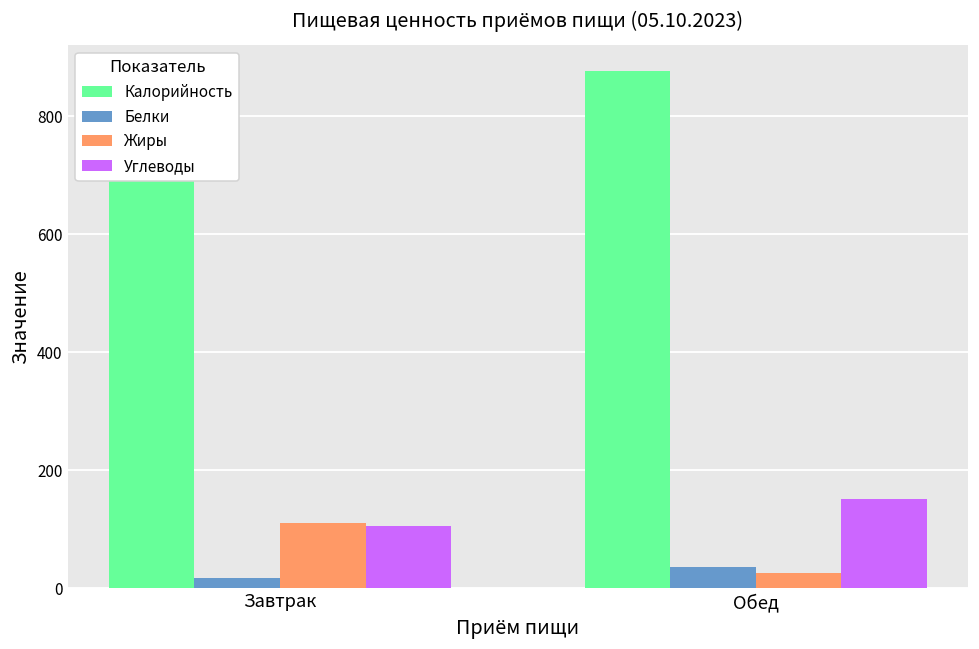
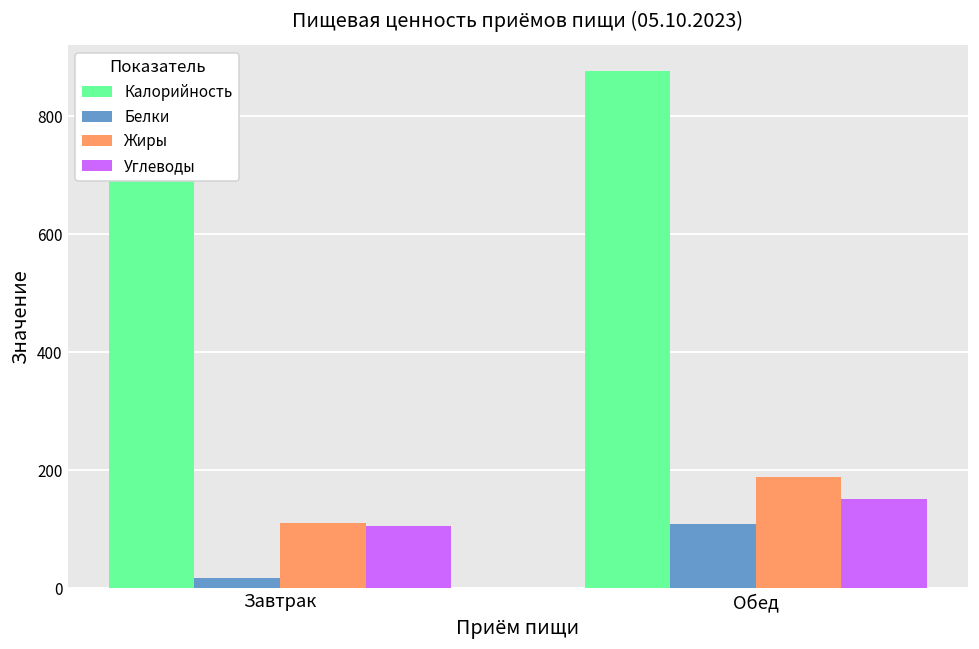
Белки, Обед: 40 -> 110
Жиры, Обед: 30 -> 190
